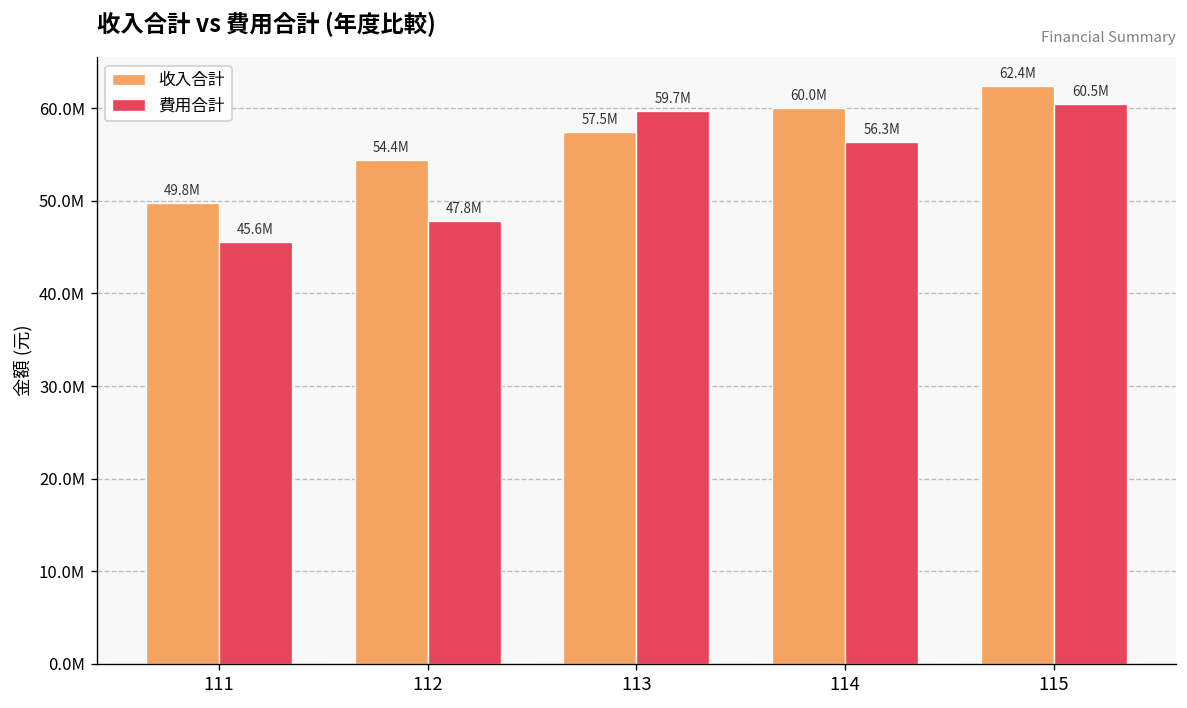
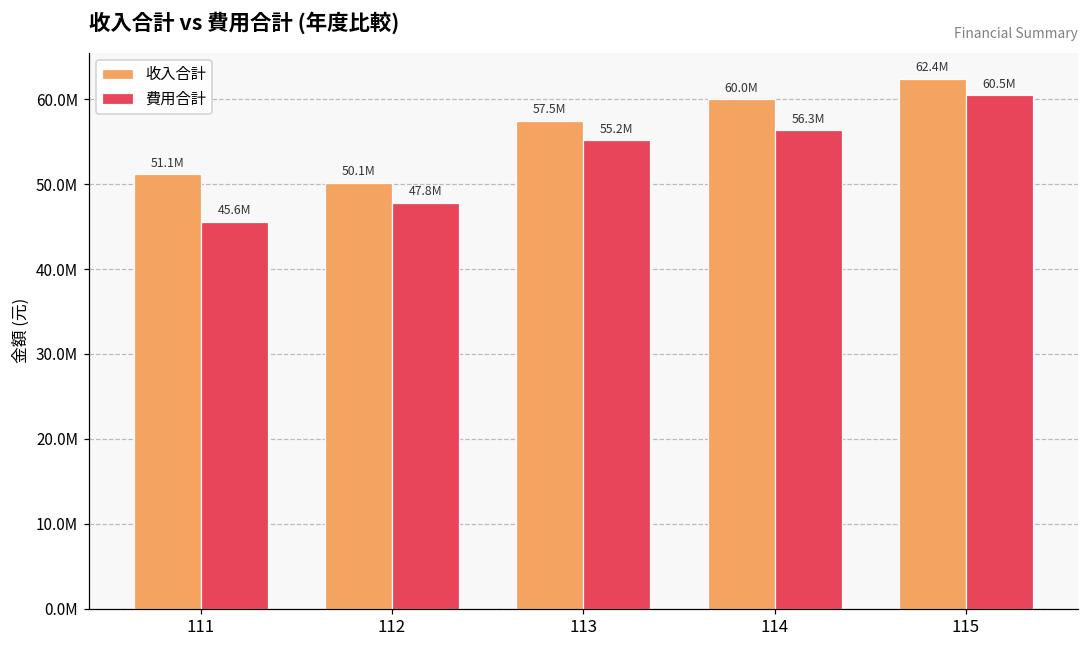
收入合計, 111: 49.8M -> 51.1M
收入合計, 112: 54.4M -> 50.1M
費用合計, 113: 59.7M -> 55.2M
